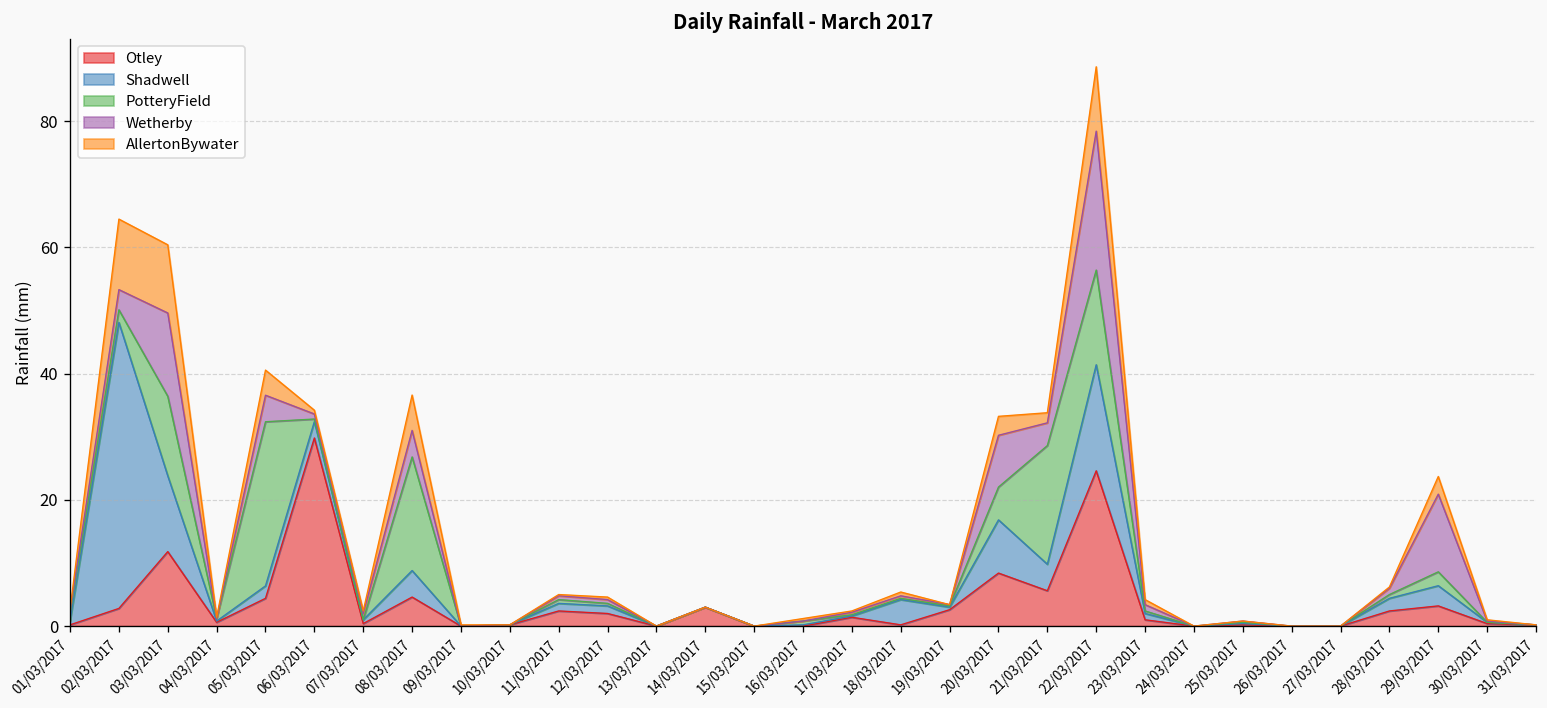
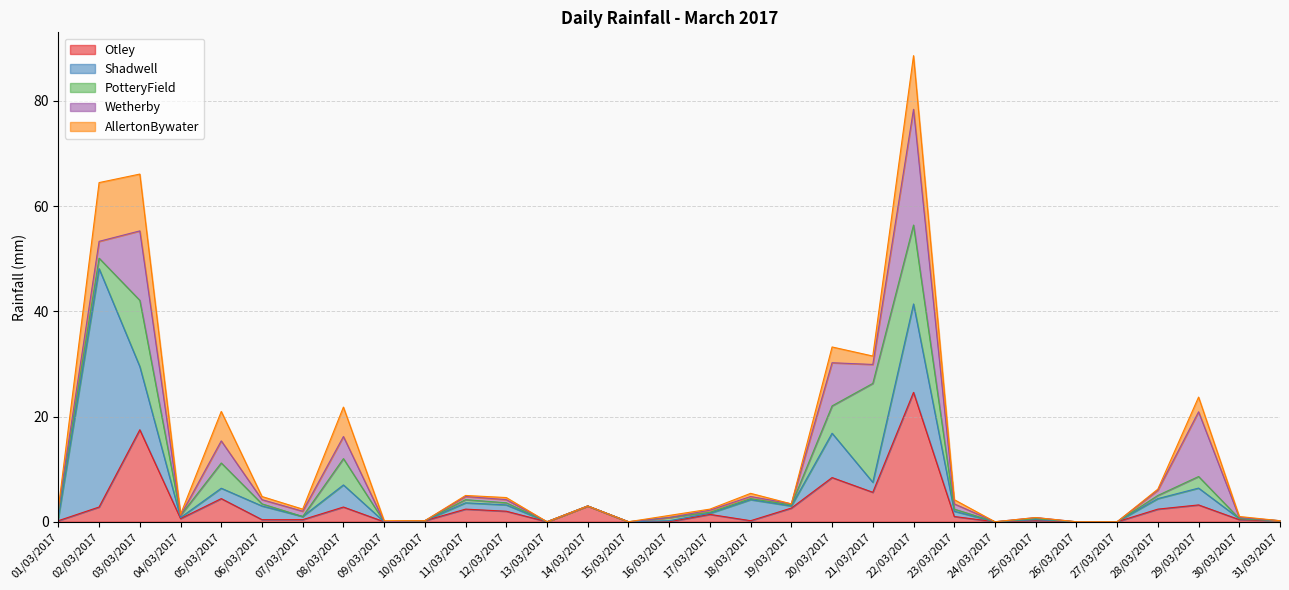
Otley, 03/03/2017: 12 -> 17
PotteryField, 05/03/2017: 26 -> 5
AllertonBywater, 05/03/2017: 4 -> 6
Otley, 06/03/2017: 30 -> 0
Otley, 08/03/2017: 5 -> 3
PotteryField, 08/03/2017: 18 -> 5
Shadwell, 21/03/2017: 4 -> 2
